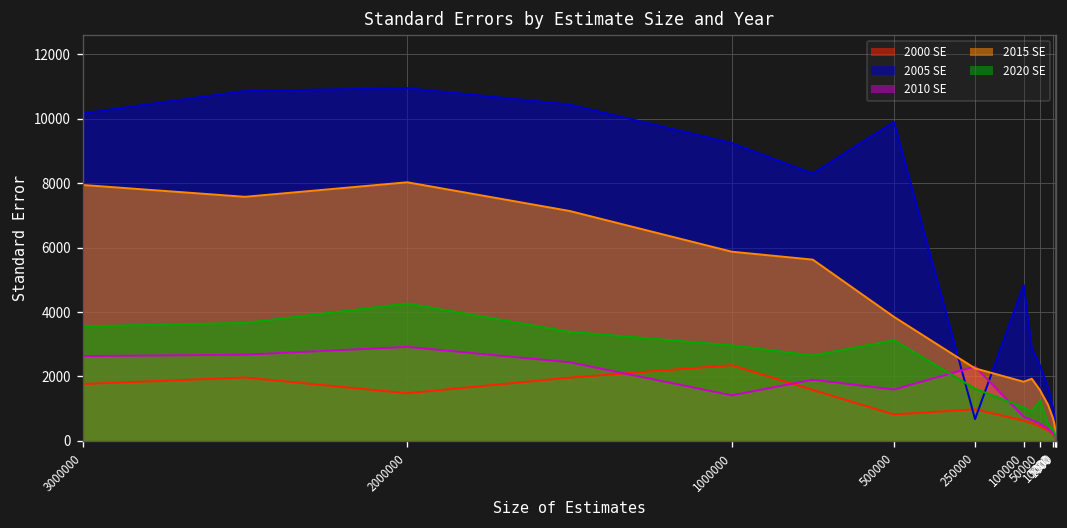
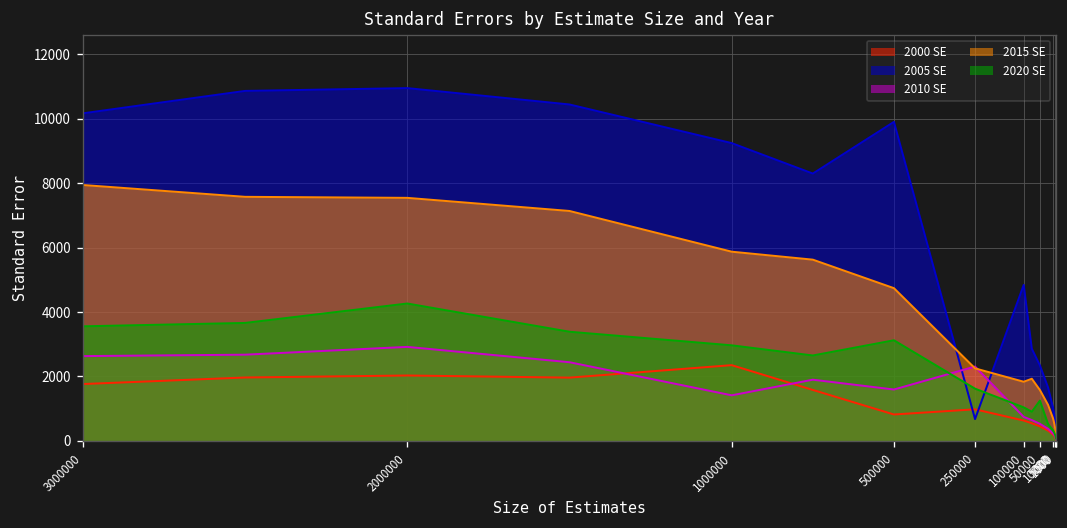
2000 SE, 2000000: 1500 -> 2000
2015 SE, 2000000: 8000 -> 7500
2015 SE, 500000: 3900 -> 4700
